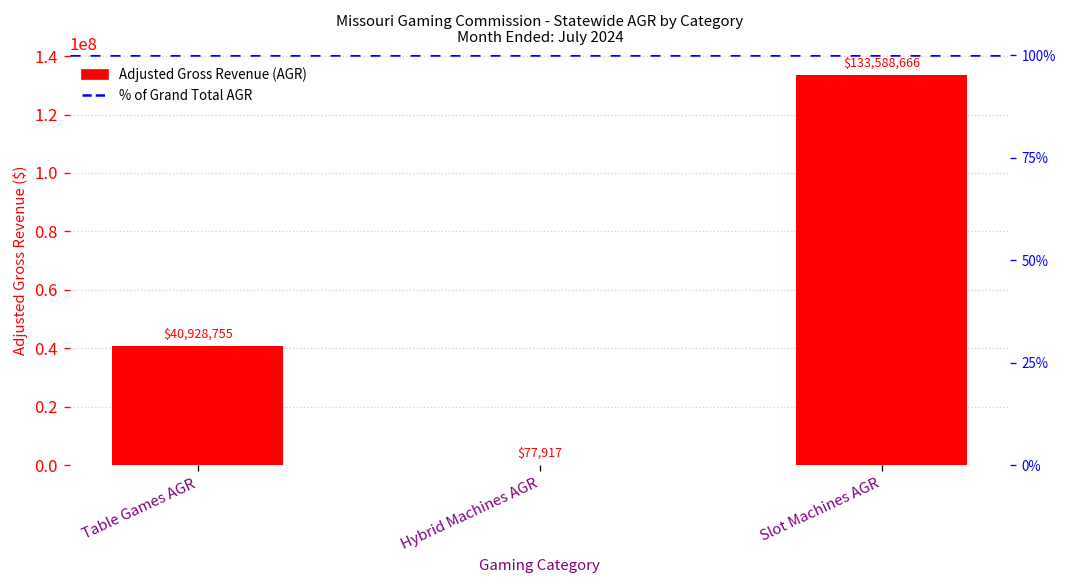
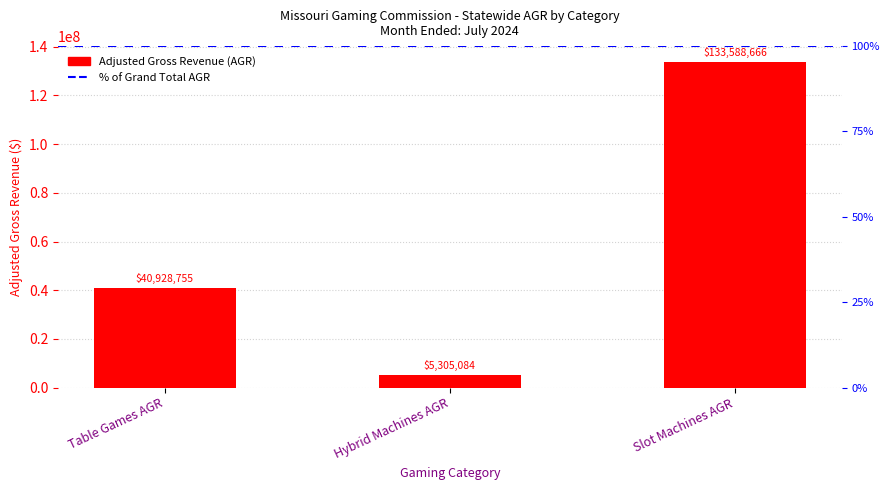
Hybrid Machines AGR: $77,917 -> $5,305,084
